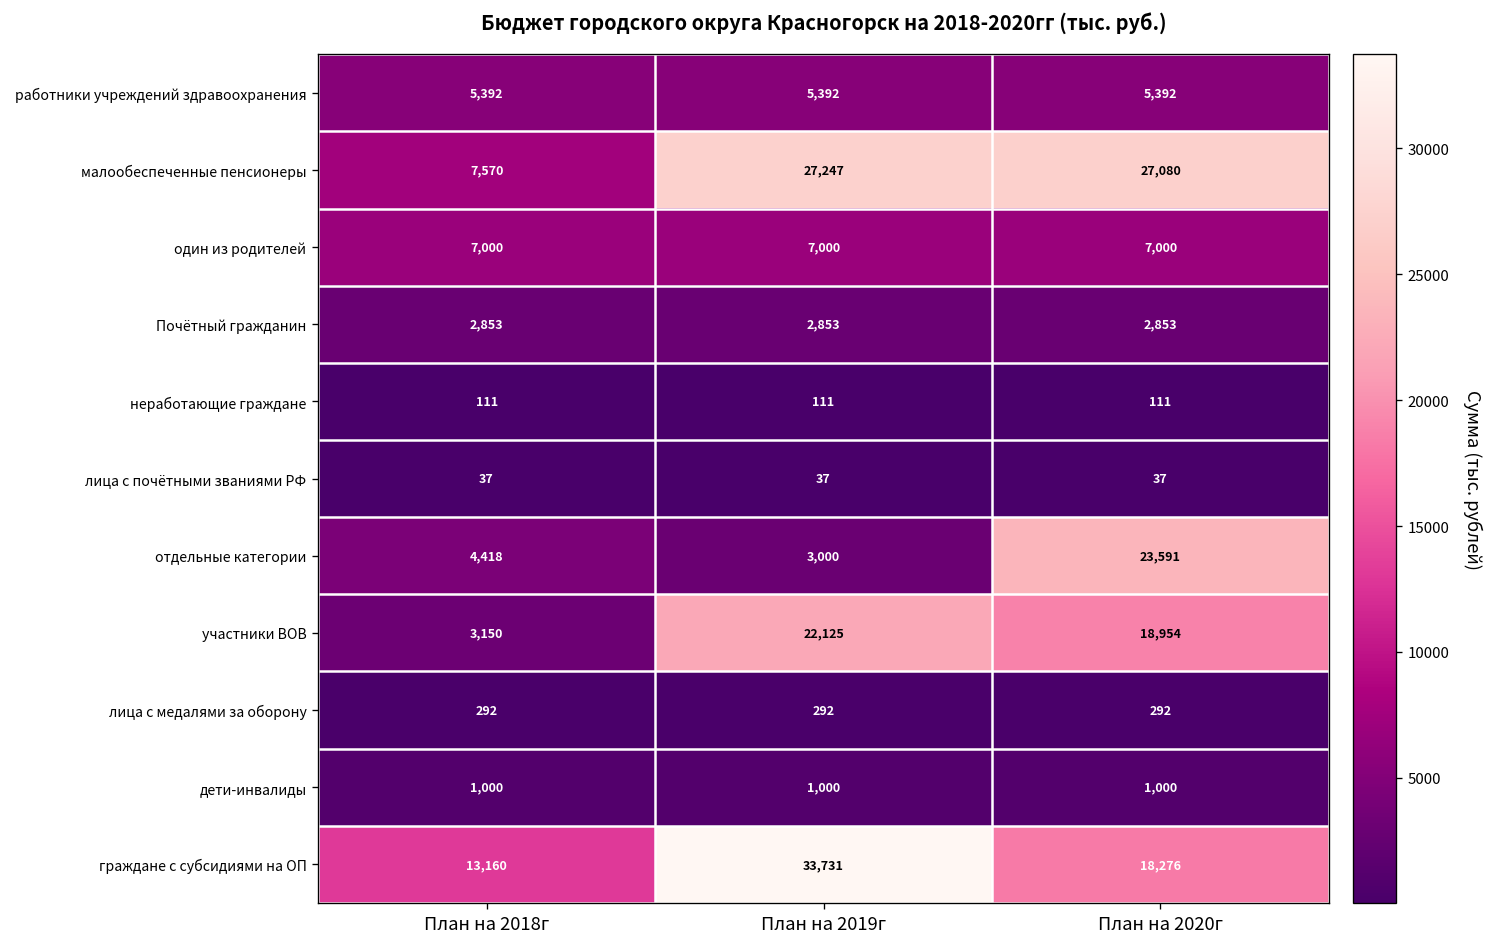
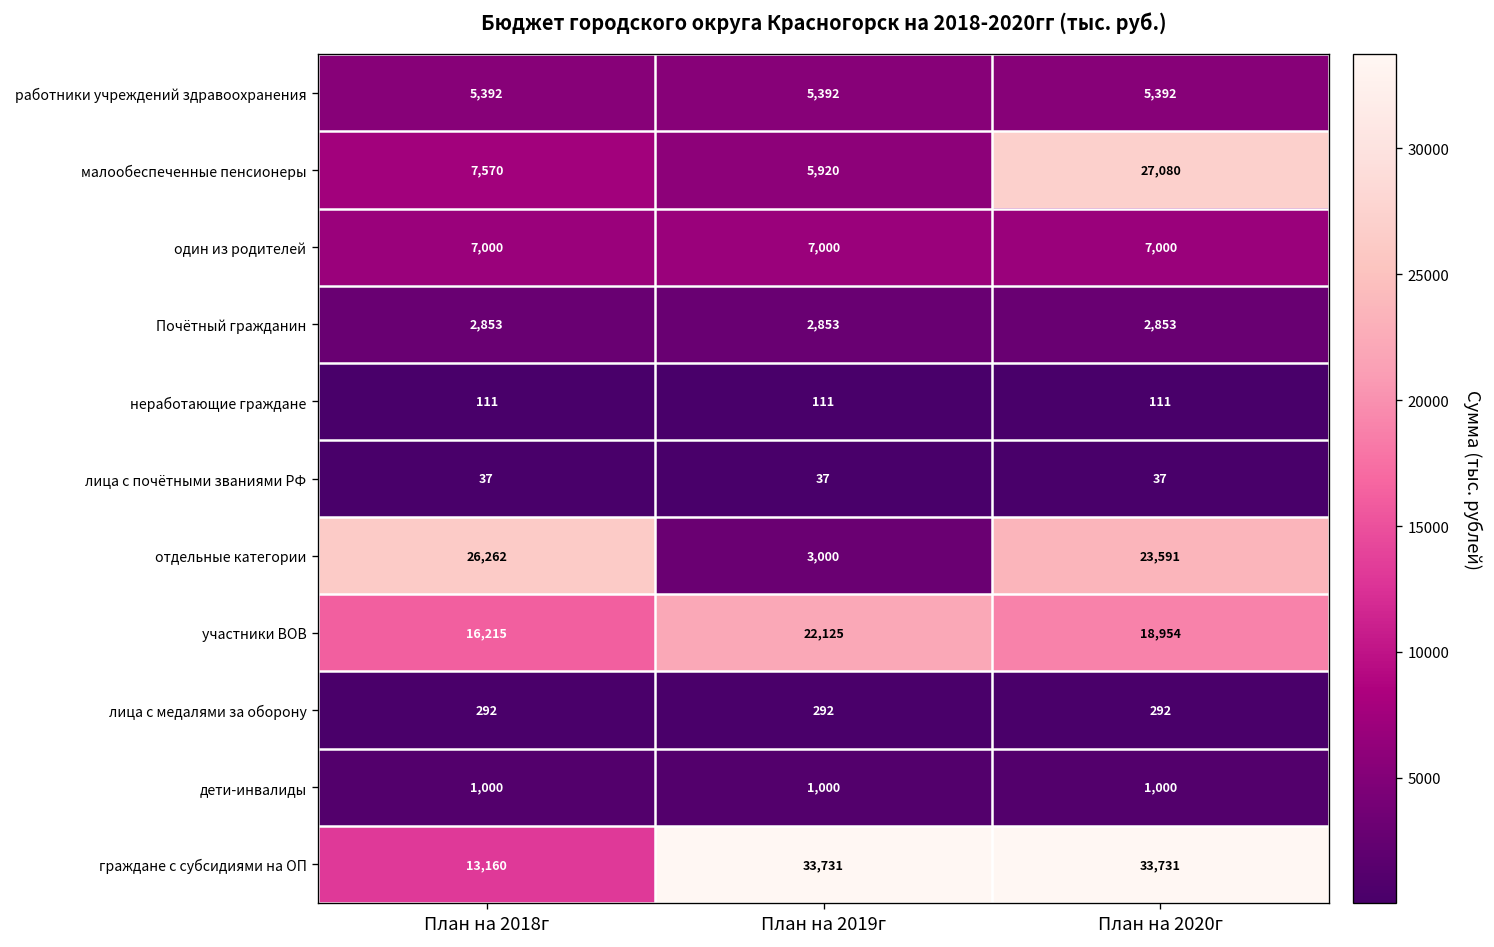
малообеспеченные пенсионеры, План на 2019г: 27,247 -> 5,920
отдельные категории, План на 2018г: 4,418 -> 26,262
участники ВОВ, План на 2018г: 3,150 -> 16,215
граждане с субсидиями на ОП, План на 2020г: 18,276 -> 33,731
